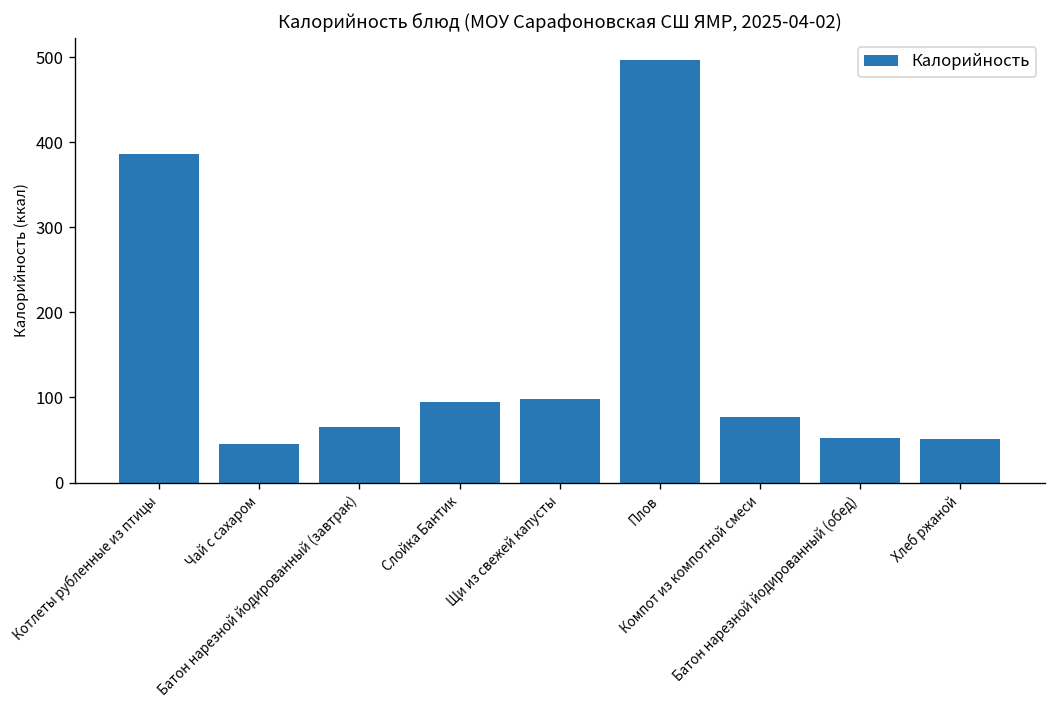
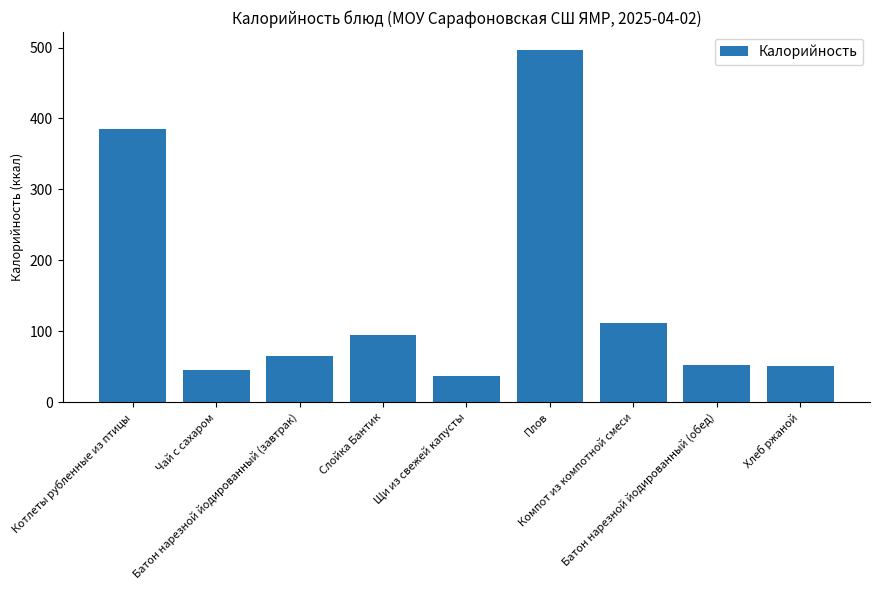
Щи из свежей капусты: 100 -> 40
Компот из компотной смеси: 80 -> 110
